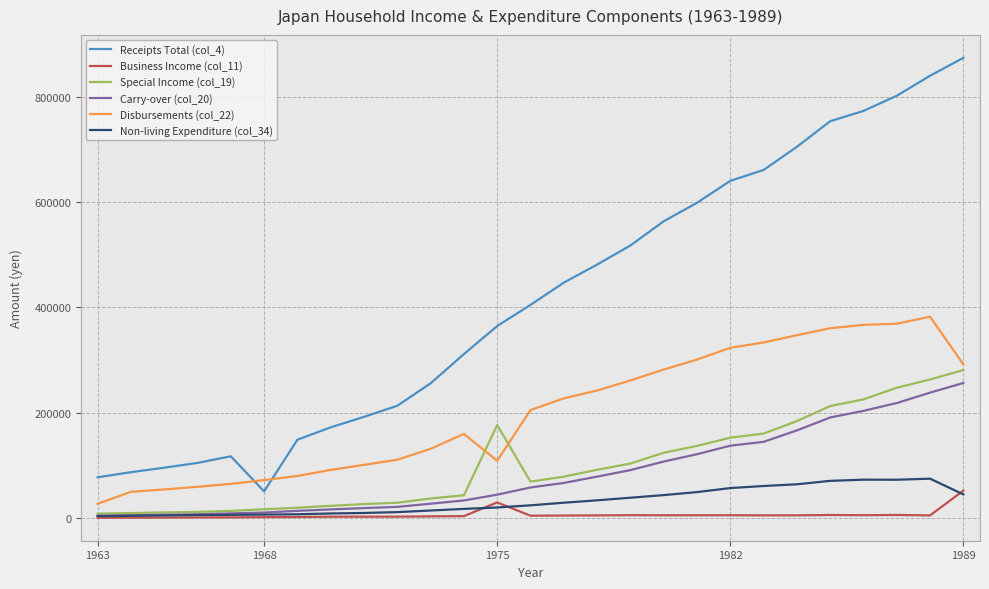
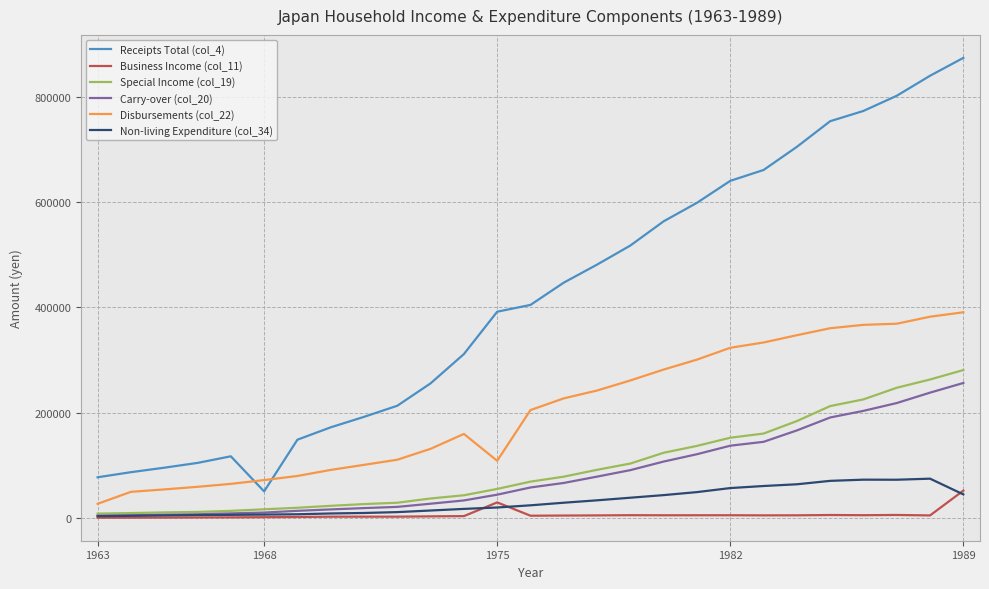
Receipts Total (col_4), 1975: 360000 -> 390000
Special Income (col_19), 1975: 180000 -> 60000
Disbursements (col_22), 1989: 290000 -> 390000
